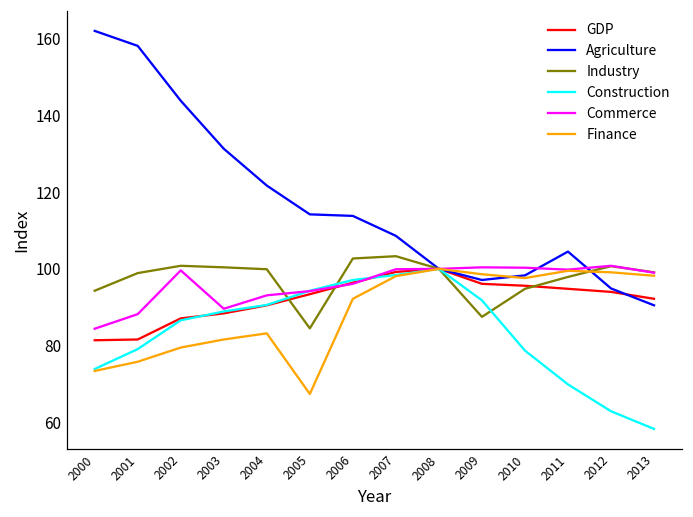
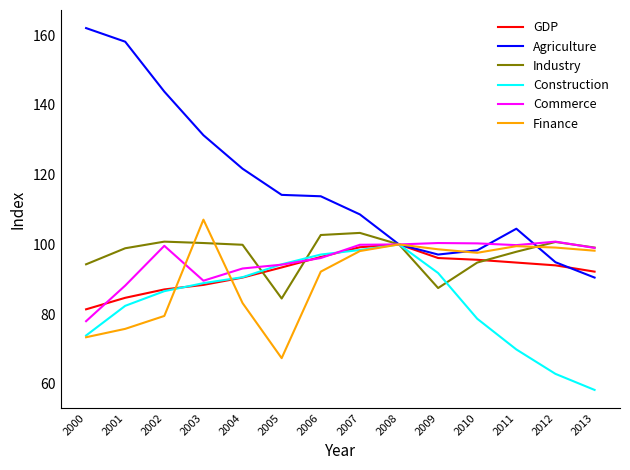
Commerce, 2000: 84 -> 78
GDP, 2001: 82 -> 85
Construction, 2001: 79 -> 82
Finance, 2003: 82 -> 107
